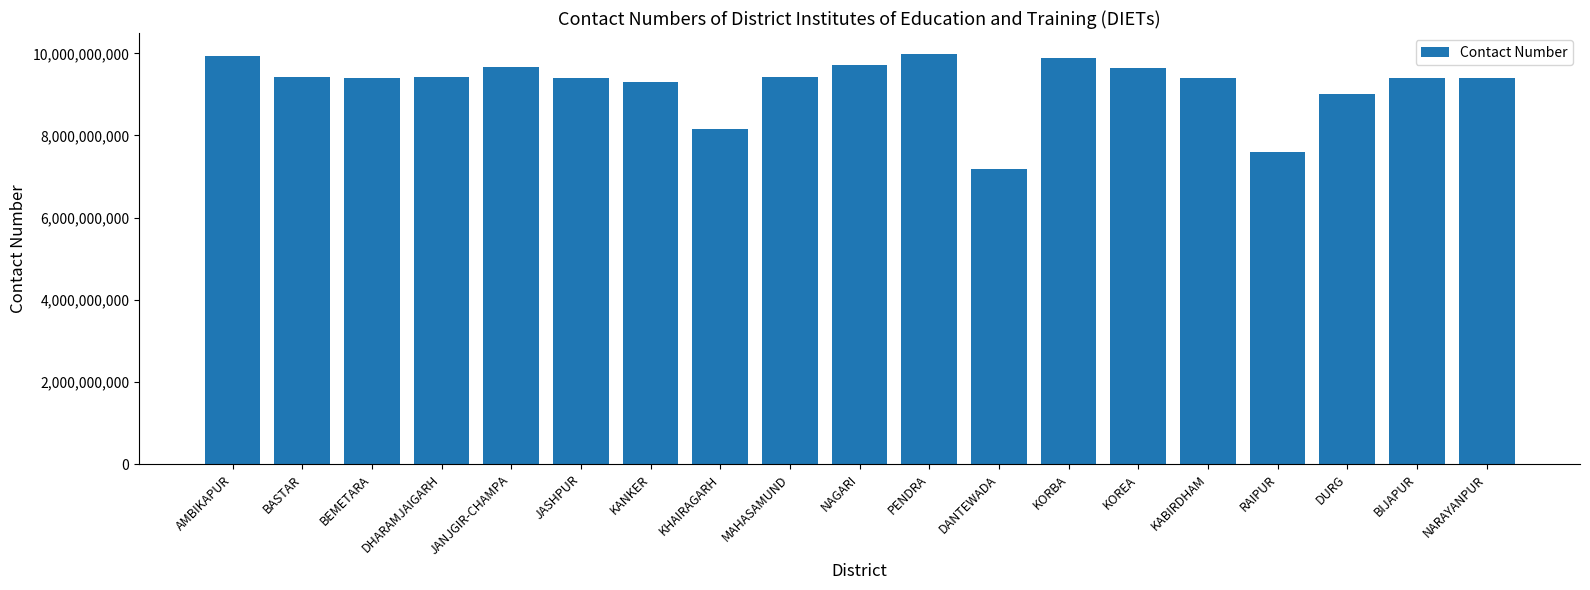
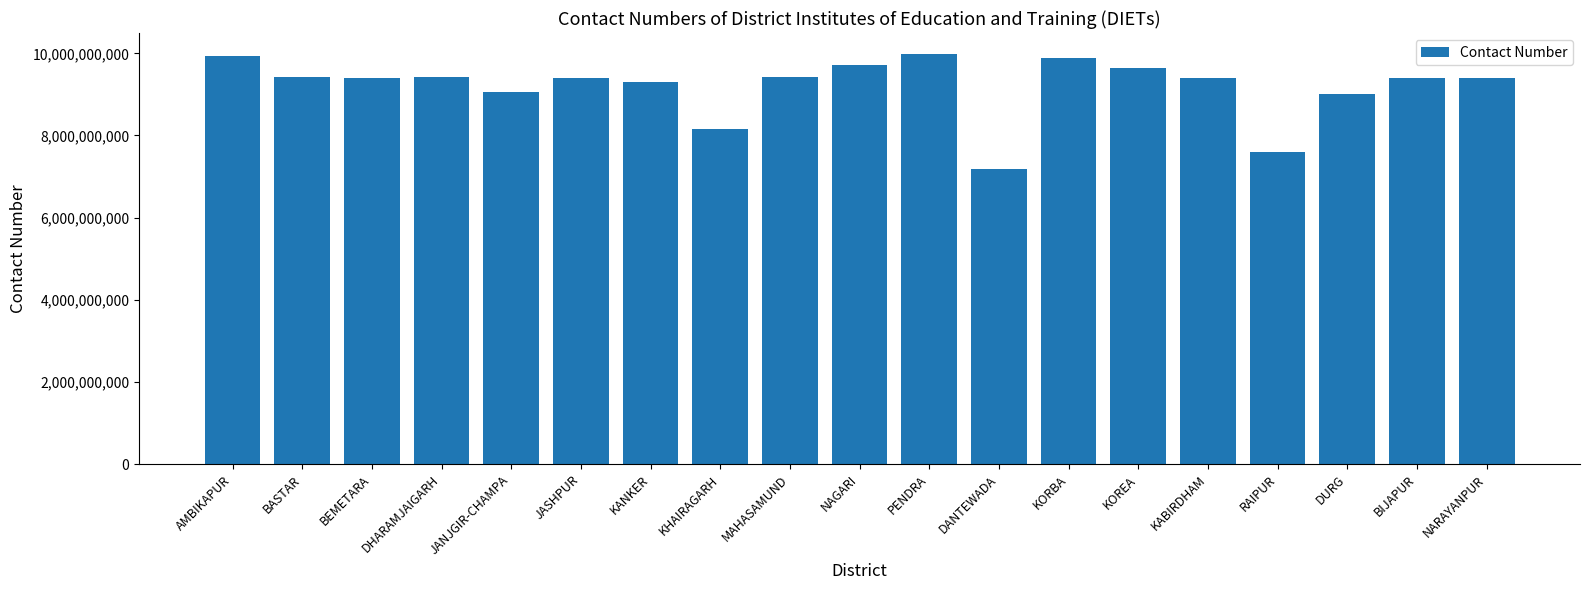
JANJGIR-CHAMPA: 9,700,000,000 -> 9,100,000,000
